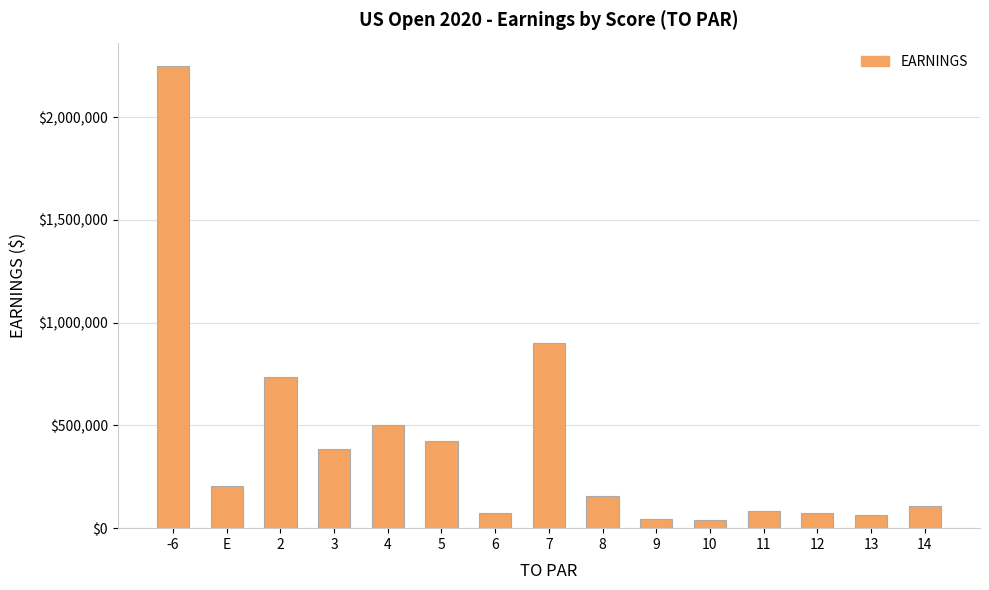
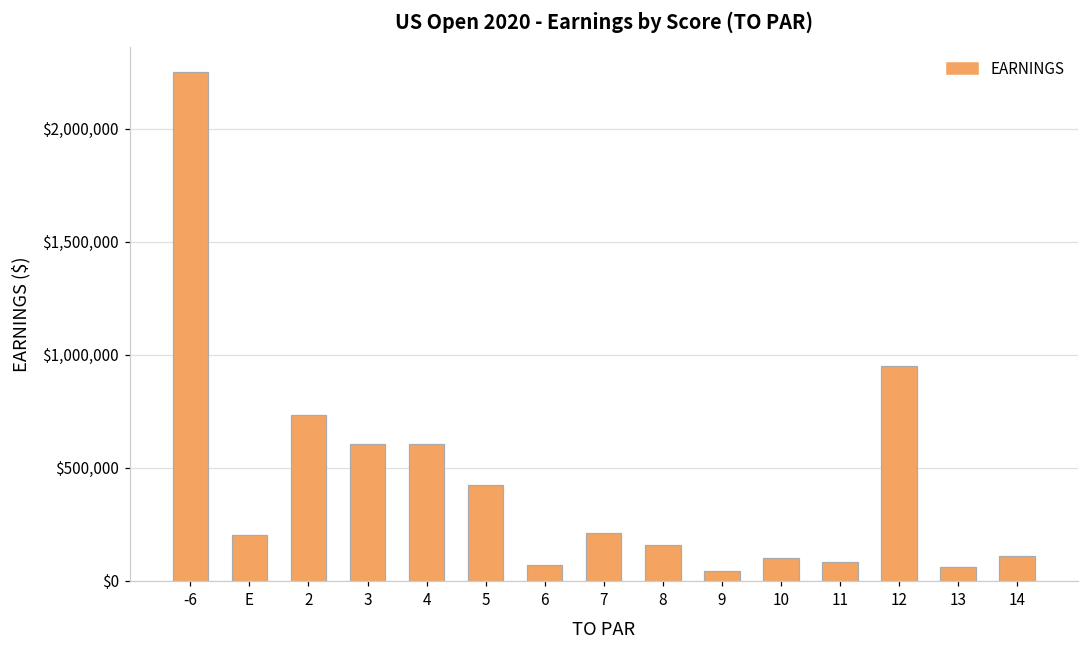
3: $390,000 -> $600,000
4: $500,000 -> $610,000
7: $900,000 -> $210,000
10: $40,000 -> $100,000
12: $80,000 -> $950,000
